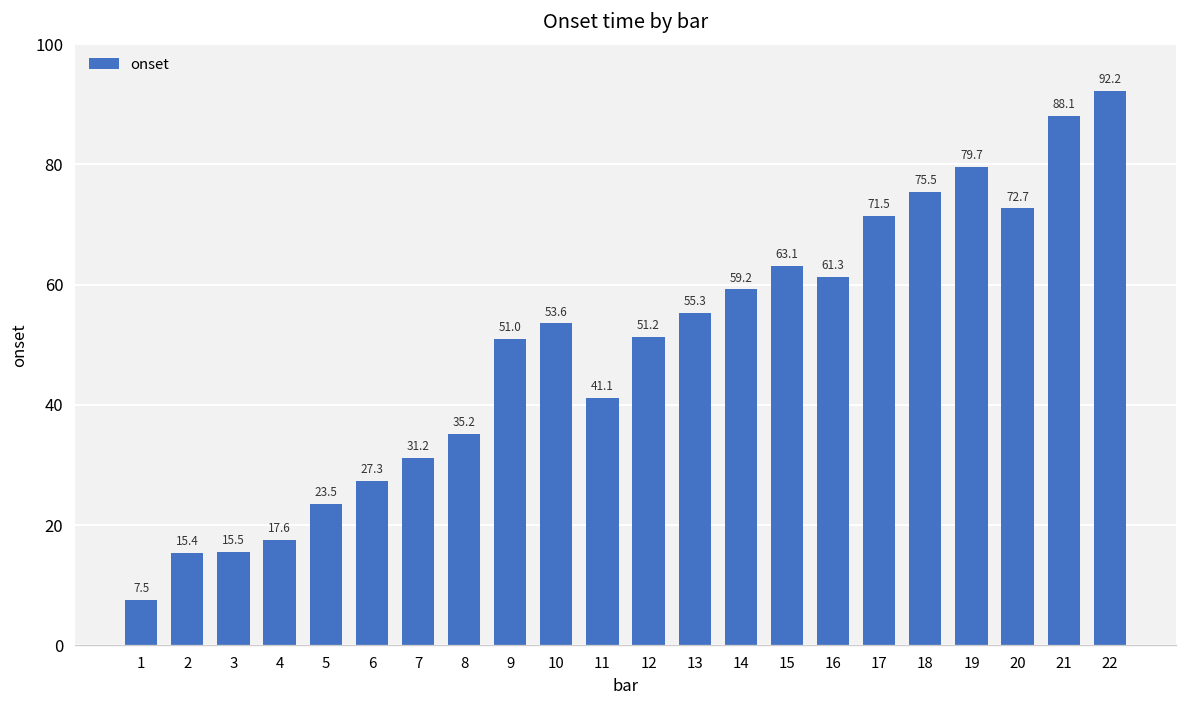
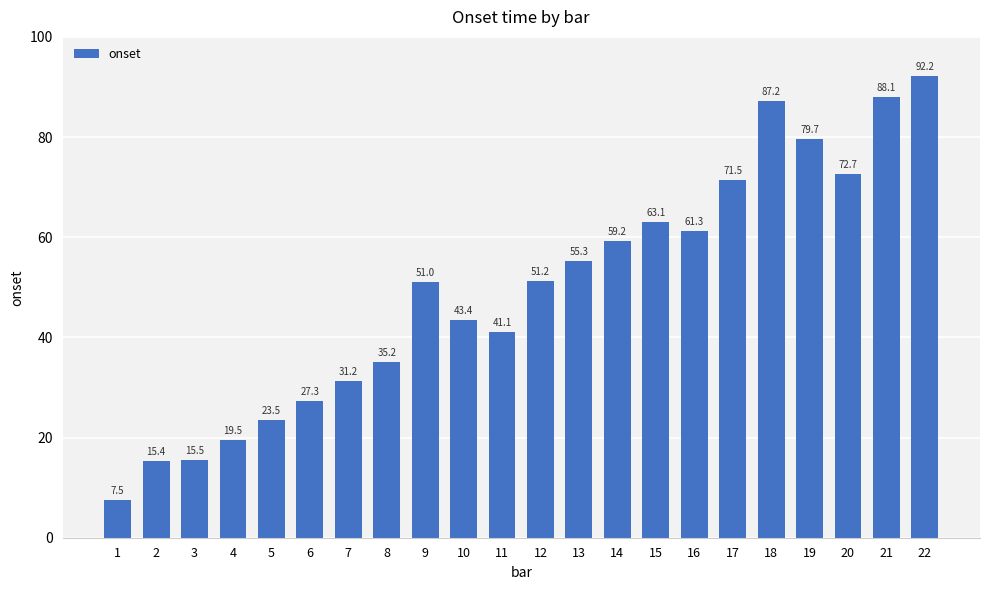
4: 17.6 -> 19.5
10: 53.6 -> 43.4
18: 75.5 -> 87.2
